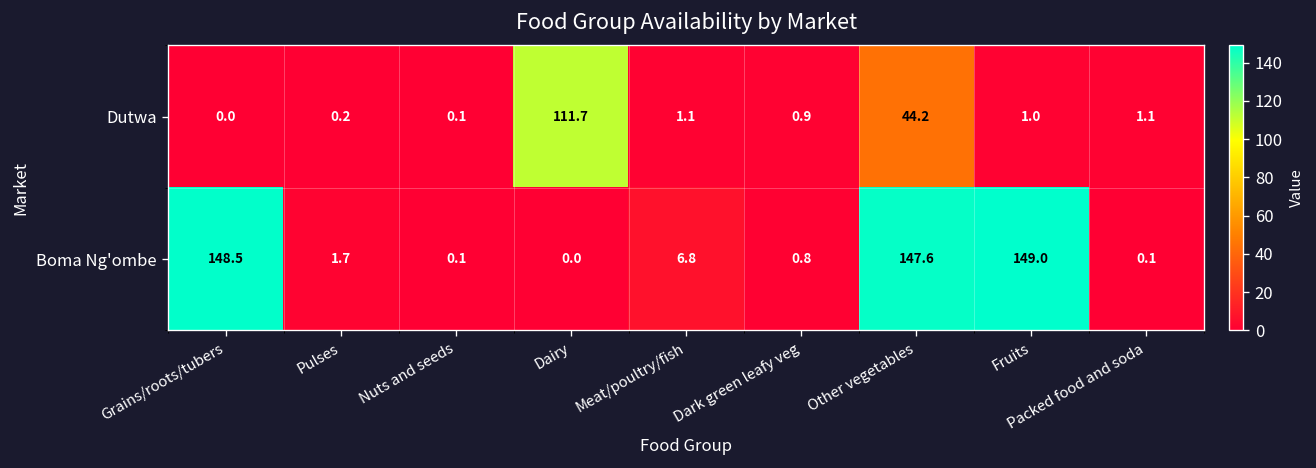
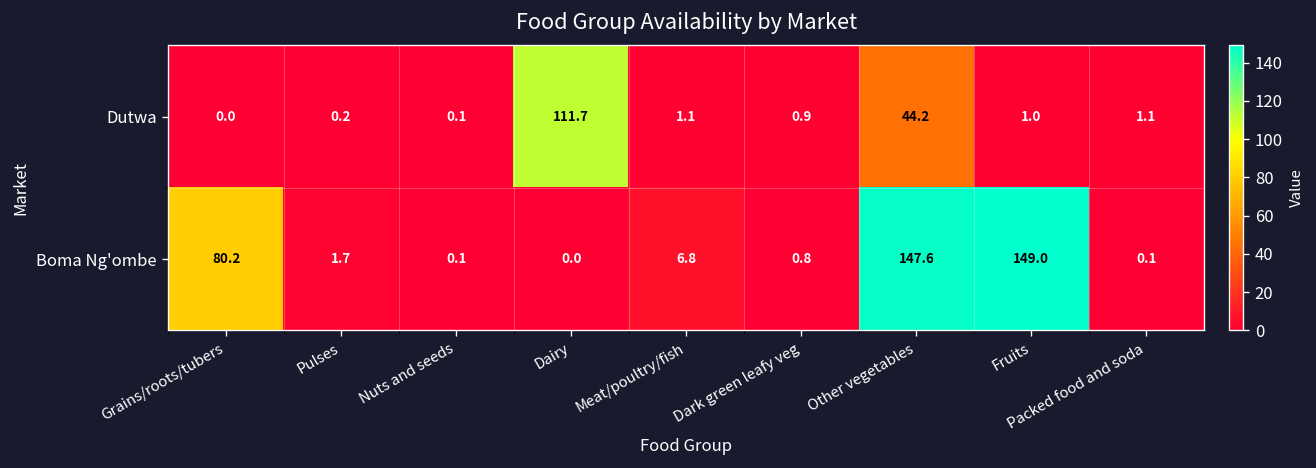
Boma Ng'ombe, Grains/roots/tubers: 148.5 -> 80.2
